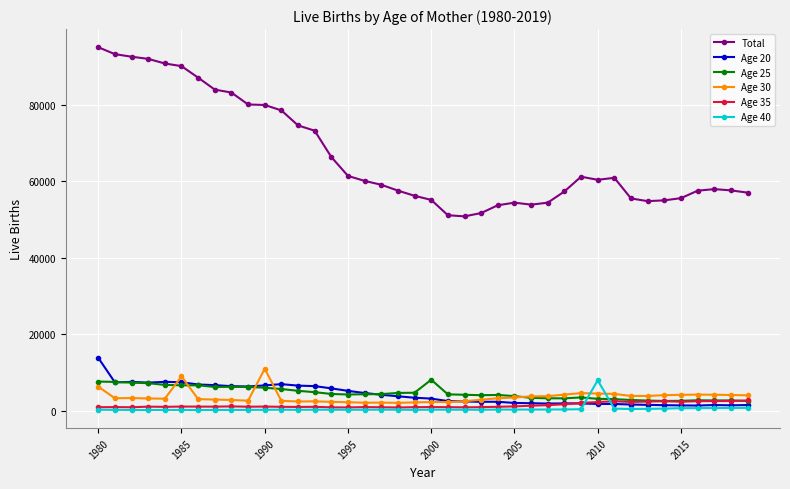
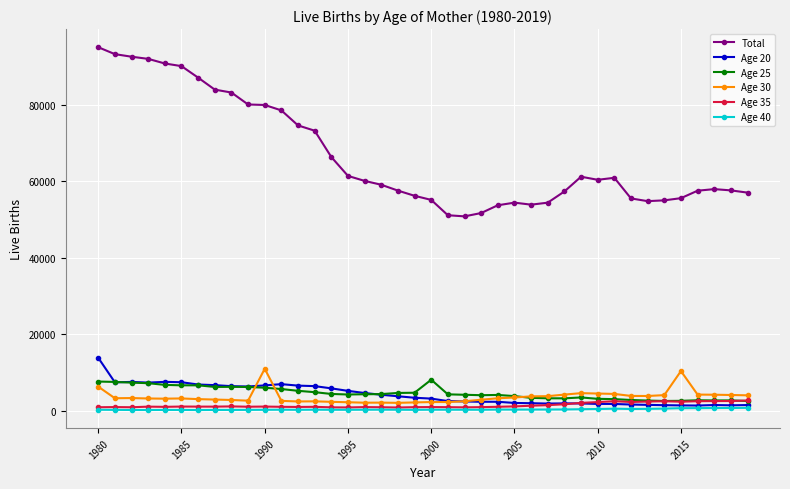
Age 30, 1985: 9000 -> 3000
Age 40, 2010: 8000 -> 0
Age 30, 2015: 4000 -> 10000
